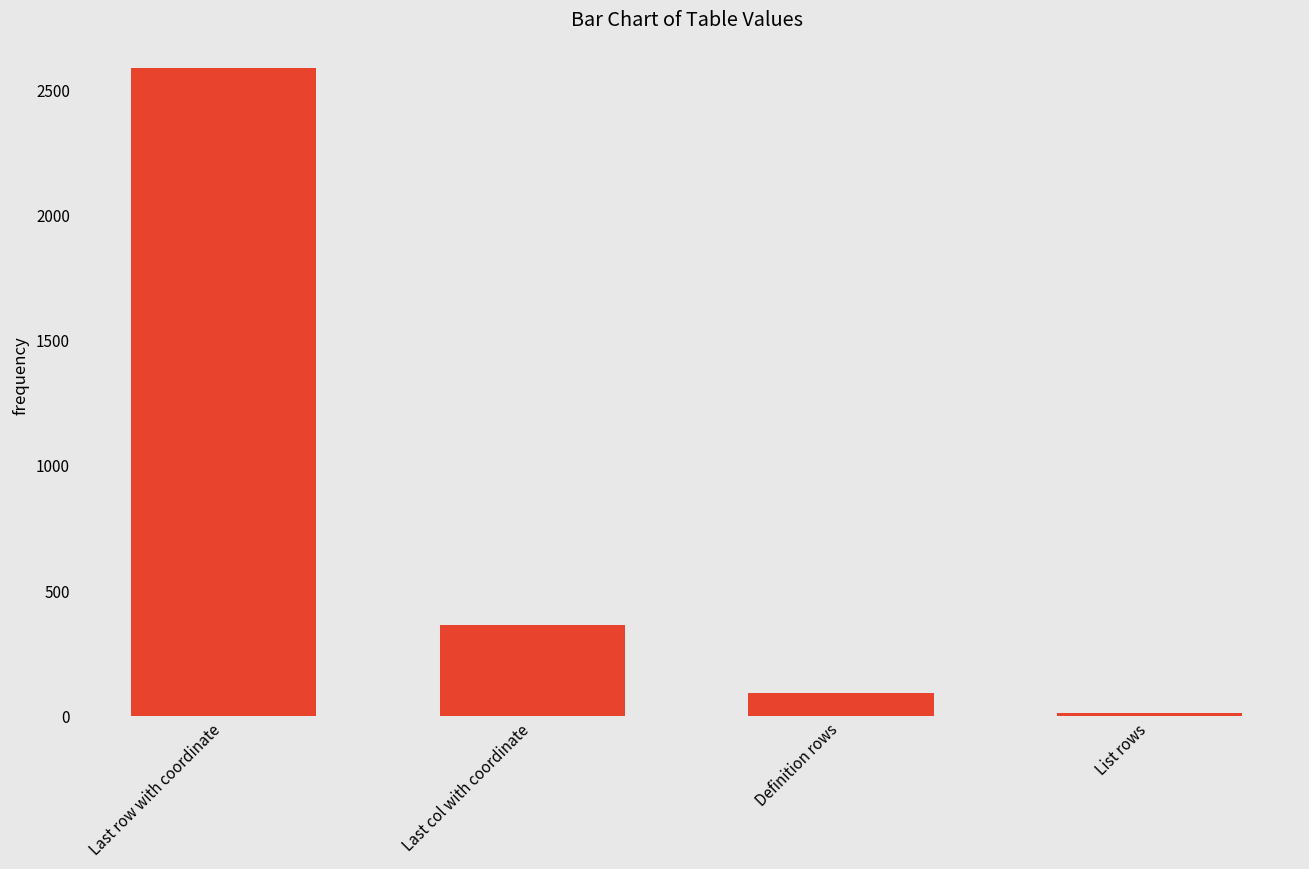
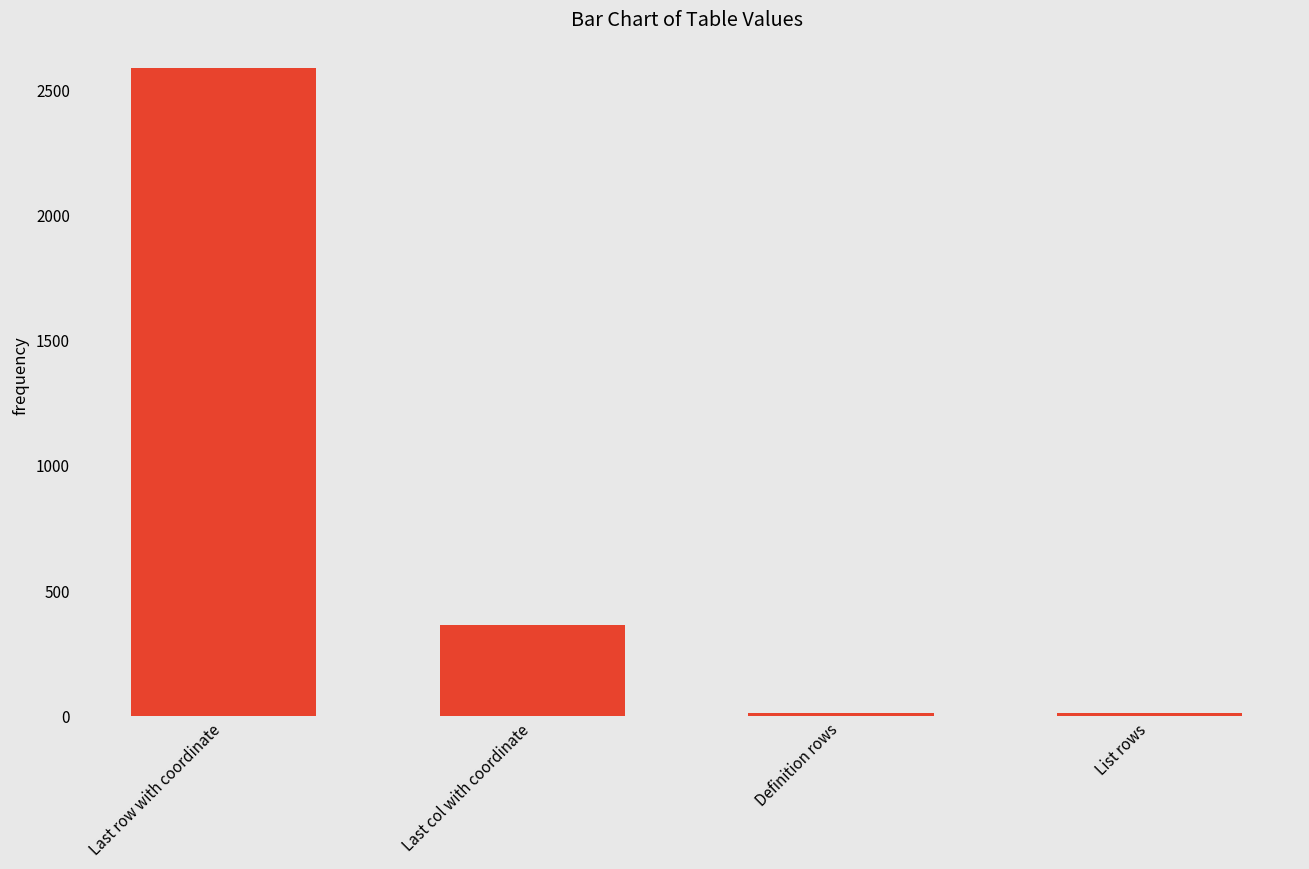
Definition rows: 90 -> 20
